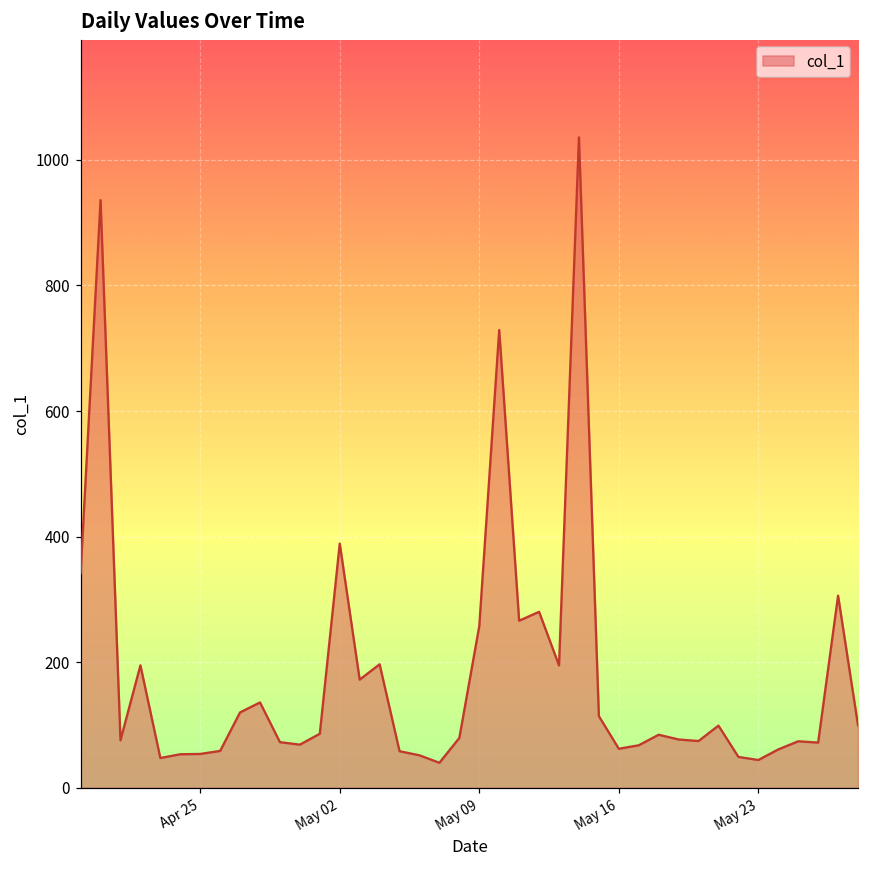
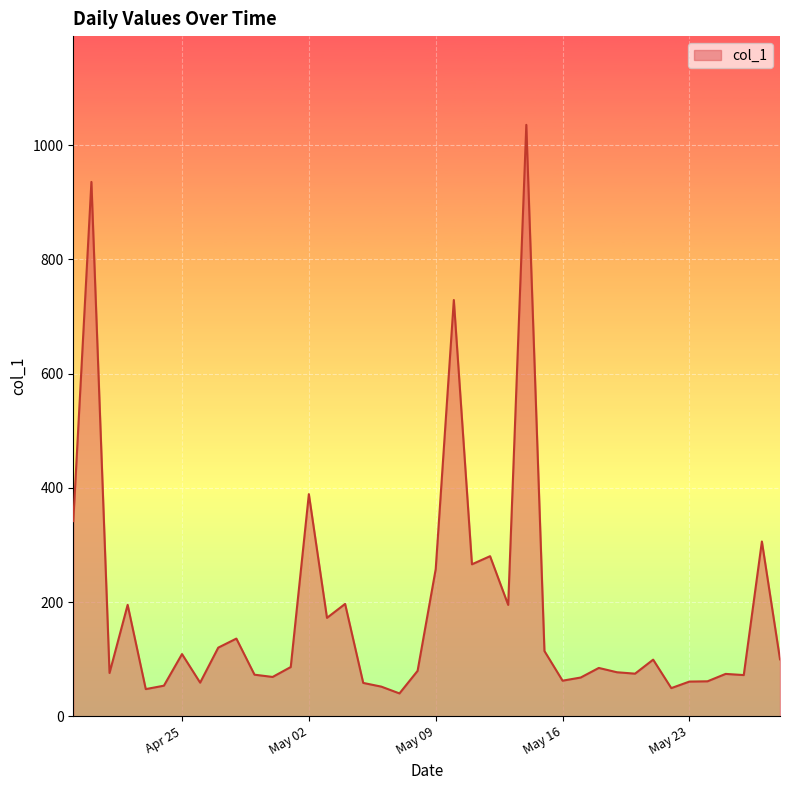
Apr 25: 50 -> 110
May 23: 40 -> 60
